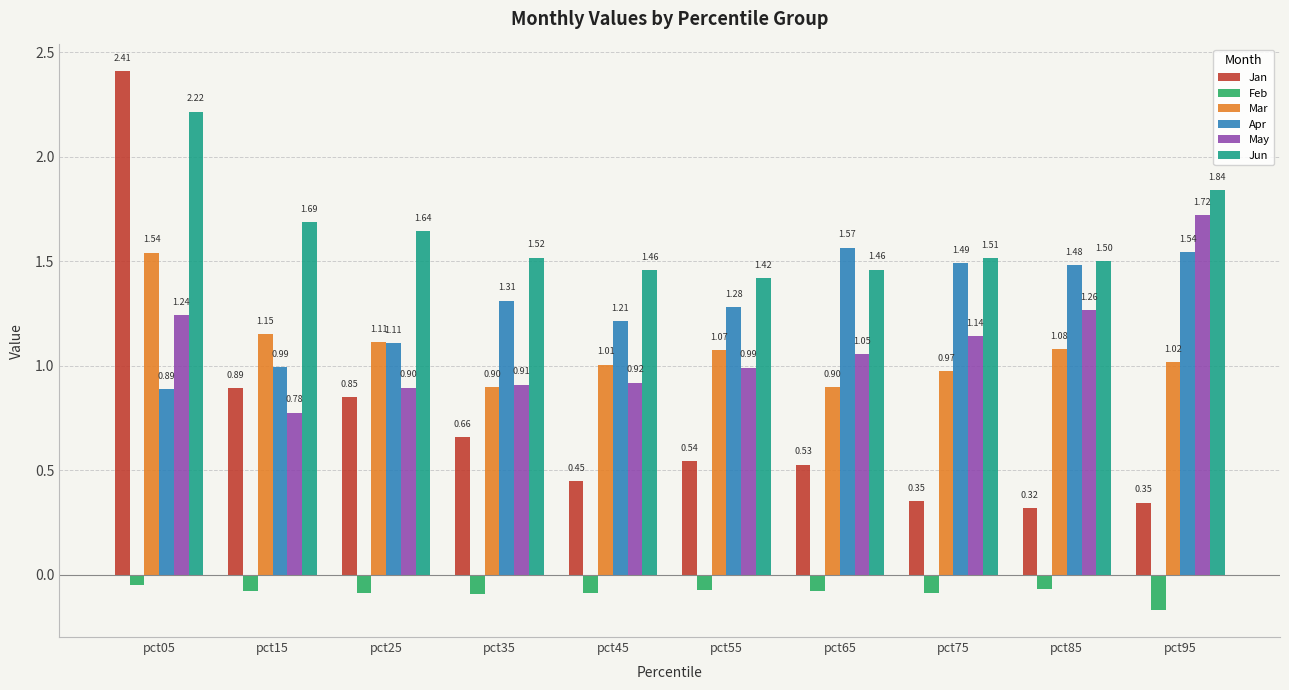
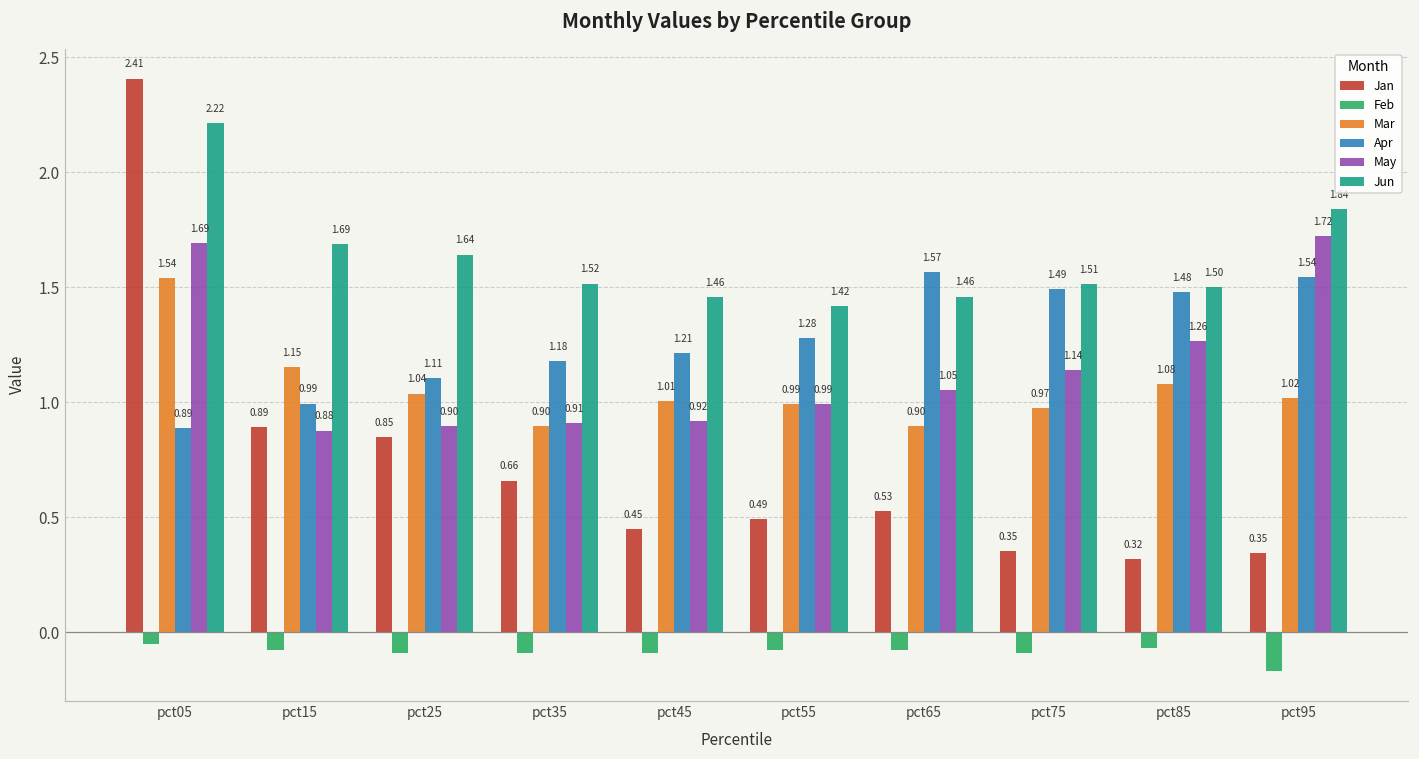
May, pct05: 1.24 -> 1.69
May, pct15: 0.78 -> 0.88
Mar, pct25: 1.11 -> 1.04
Apr, pct35: 1.31 -> 1.18
Jan, pct55: 0.54 -> 0.49
Mar, pct55: 1.07 -> 0.99
